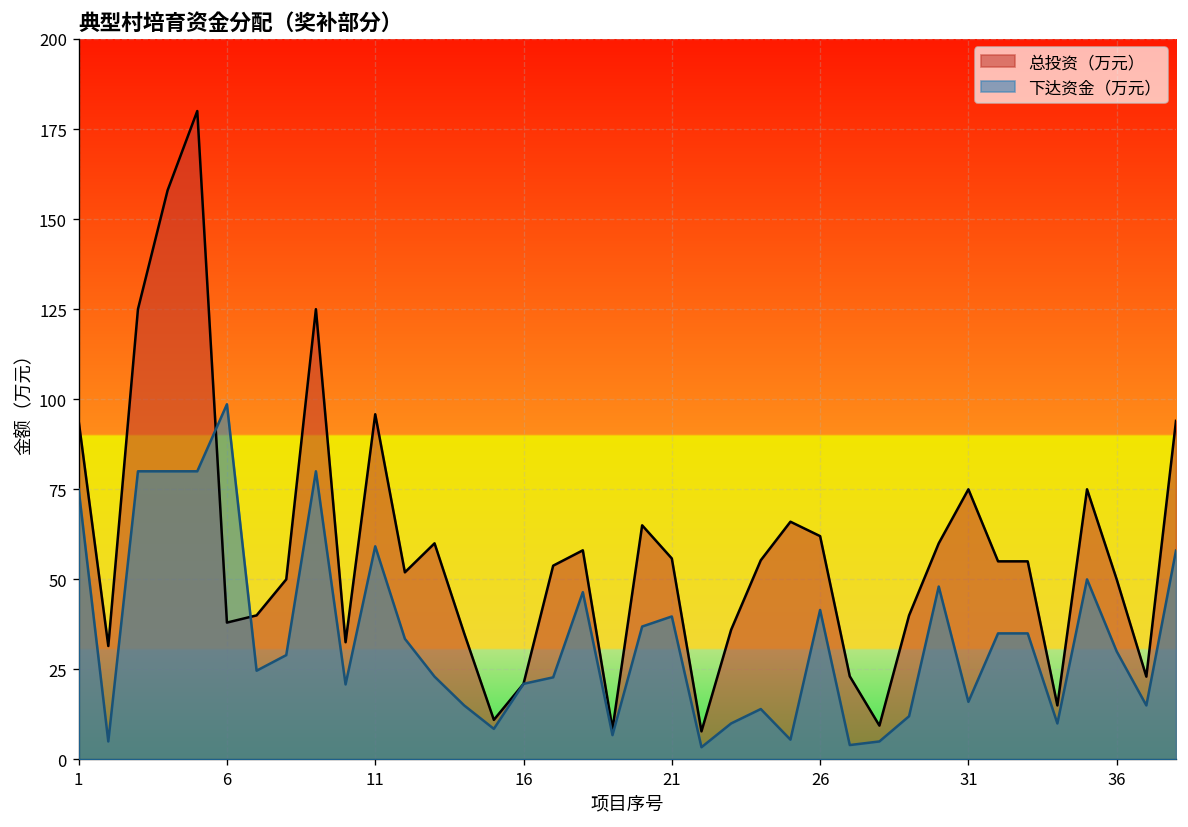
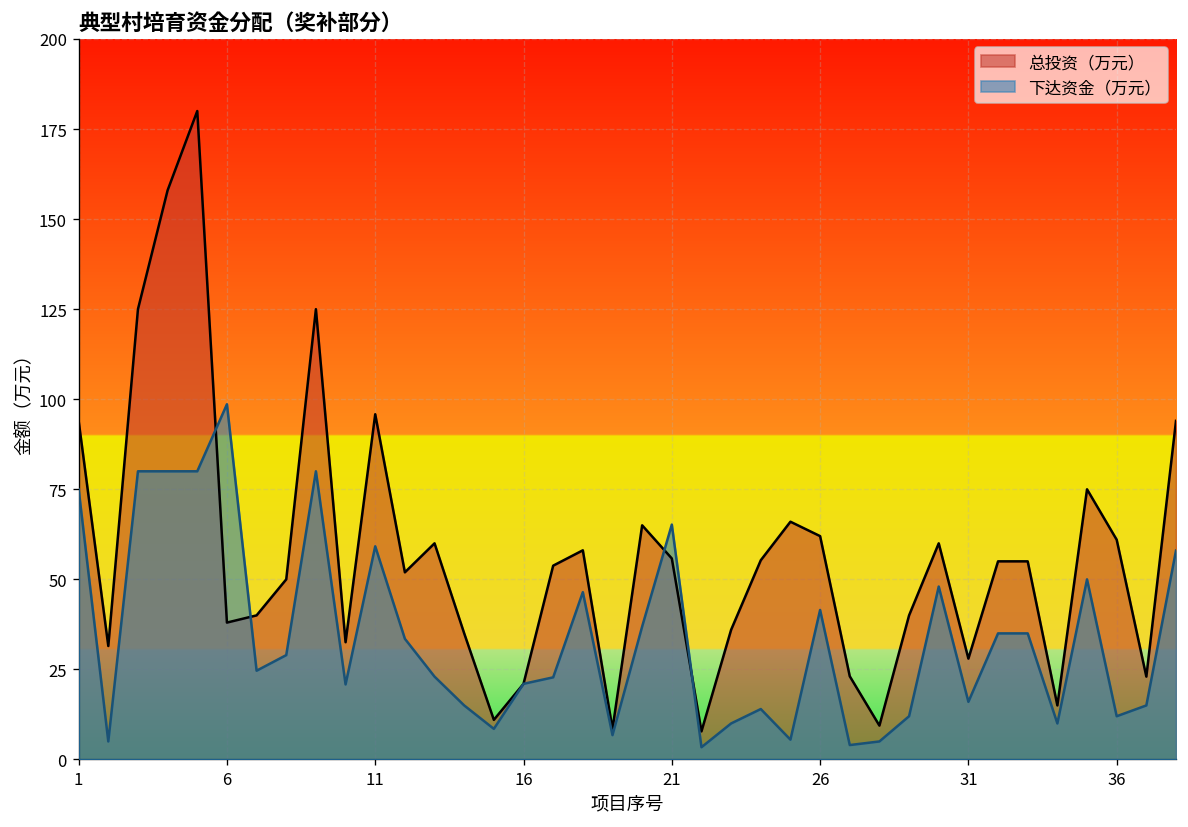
下达资金（万元）, 21: 40 -> 65
总投资（万元）, 31: 75 -> 28
总投资（万元）, 36: 50 -> 61
下达资金（万元）, 36: 30 -> 12
